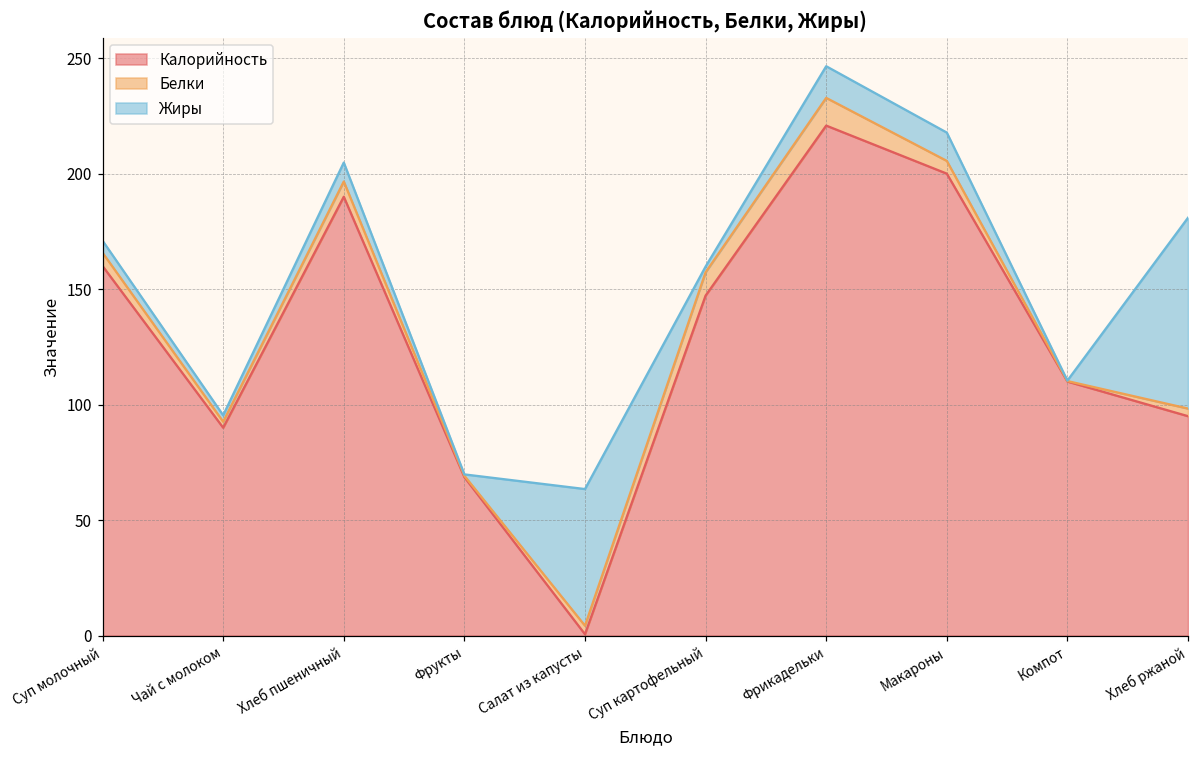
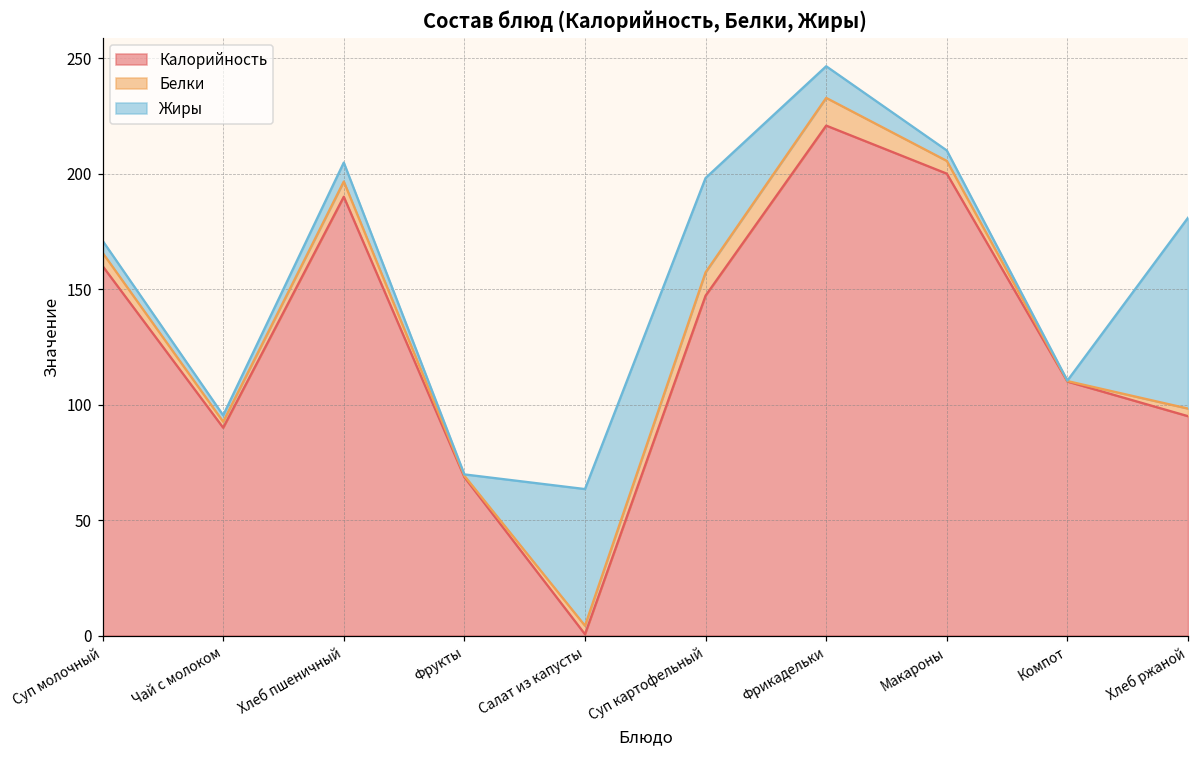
Жиры, Суп картофельный: 2 -> 41
Жиры, Макароны: 12 -> 5
